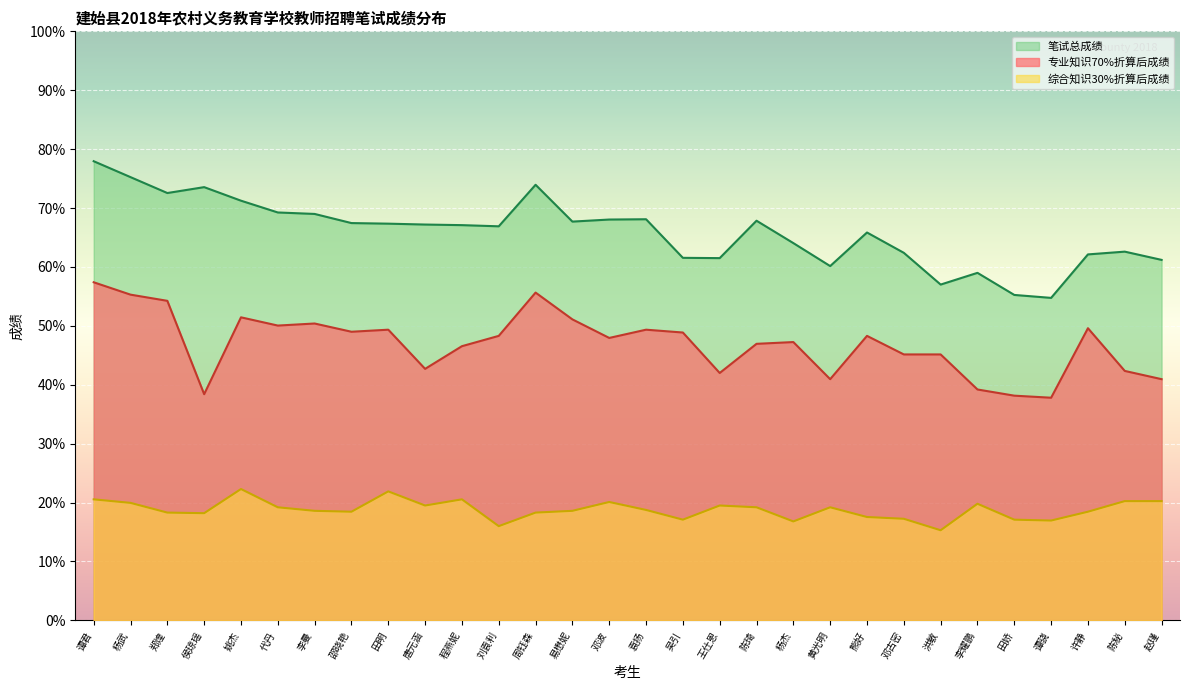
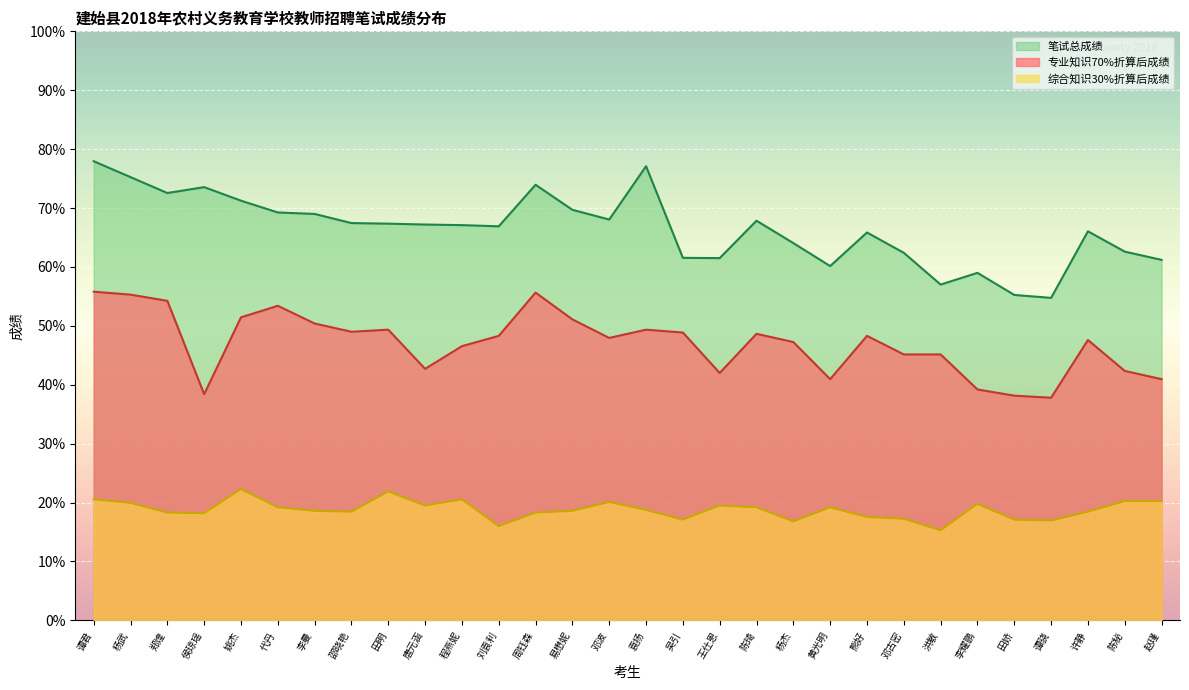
专业知识70%折算后成绩, 谭君: 57% -> 56%
专业知识70%折算后成绩, 代丹: 50% -> 53%
笔试总成绩, 易懋妮: 68% -> 70%
笔试总成绩, 袁扬: 68% -> 77%
专业知识70%折算后成绩, 陈琦: 47% -> 49%
笔试总成绩, 许静: 62% -> 66%
专业知识70%折算后成绩, 许静: 50% -> 48%
